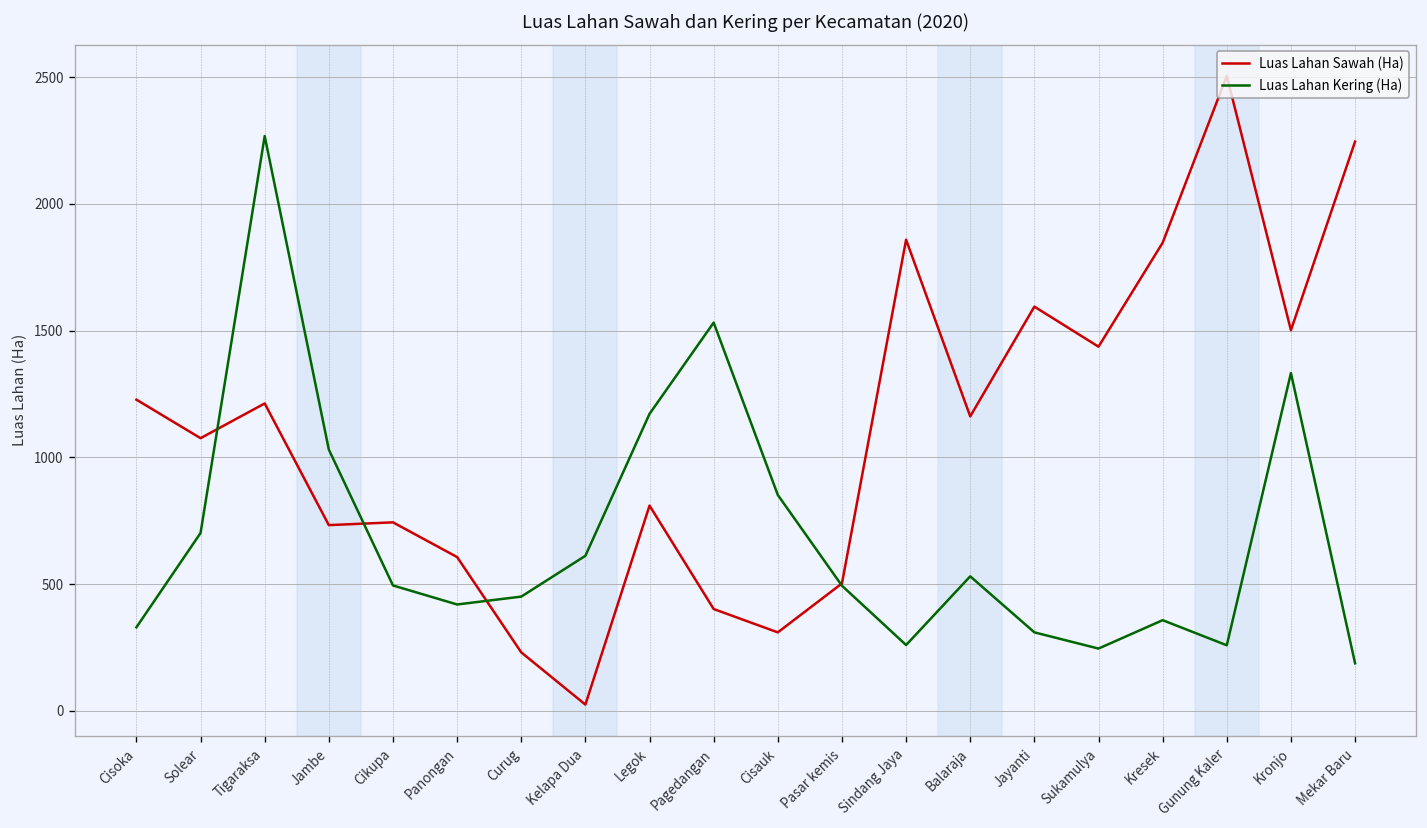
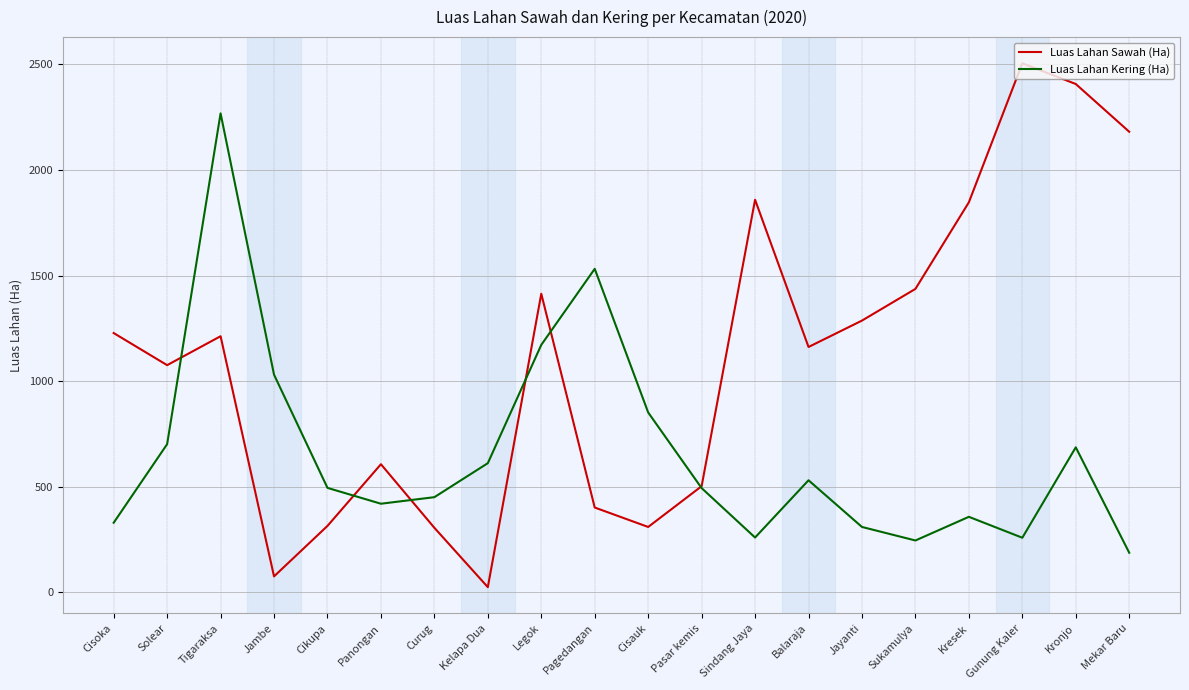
Luas Lahan Sawah (Ha), Jambe: 730 -> 80
Luas Lahan Sawah (Ha), Cikupa: 740 -> 320
Luas Lahan Sawah (Ha), Curug: 230 -> 310
Luas Lahan Sawah (Ha), Legok: 810 -> 1410
Luas Lahan Sawah (Ha), Jayanti: 1600 -> 1290
Luas Lahan Sawah (Ha), Kronjo: 1500 -> 2410
Luas Lahan Kering (Ha), Kronjo: 1330 -> 690
Luas Lahan Sawah (Ha), Mekar Baru: 2250 -> 2180
